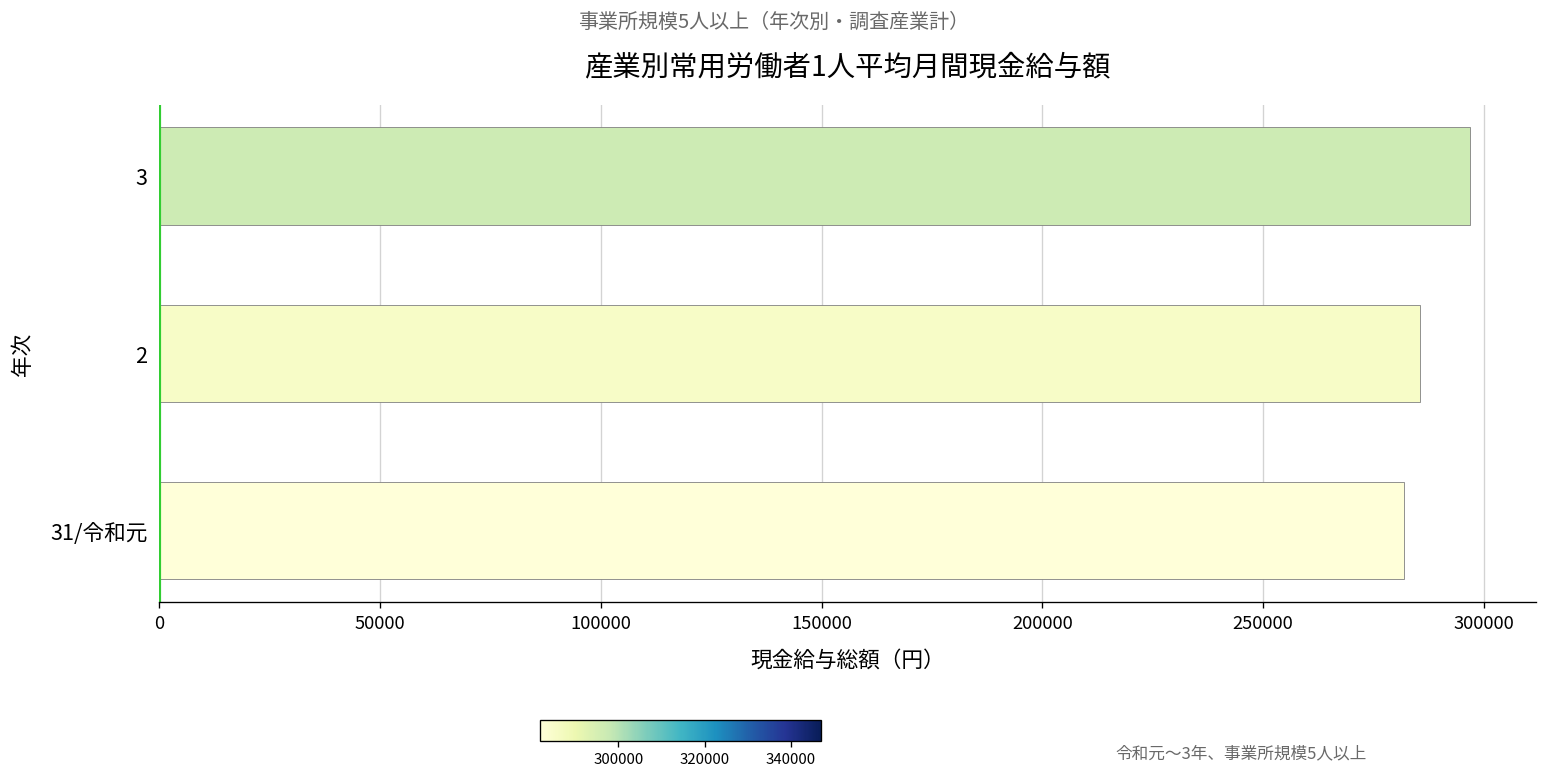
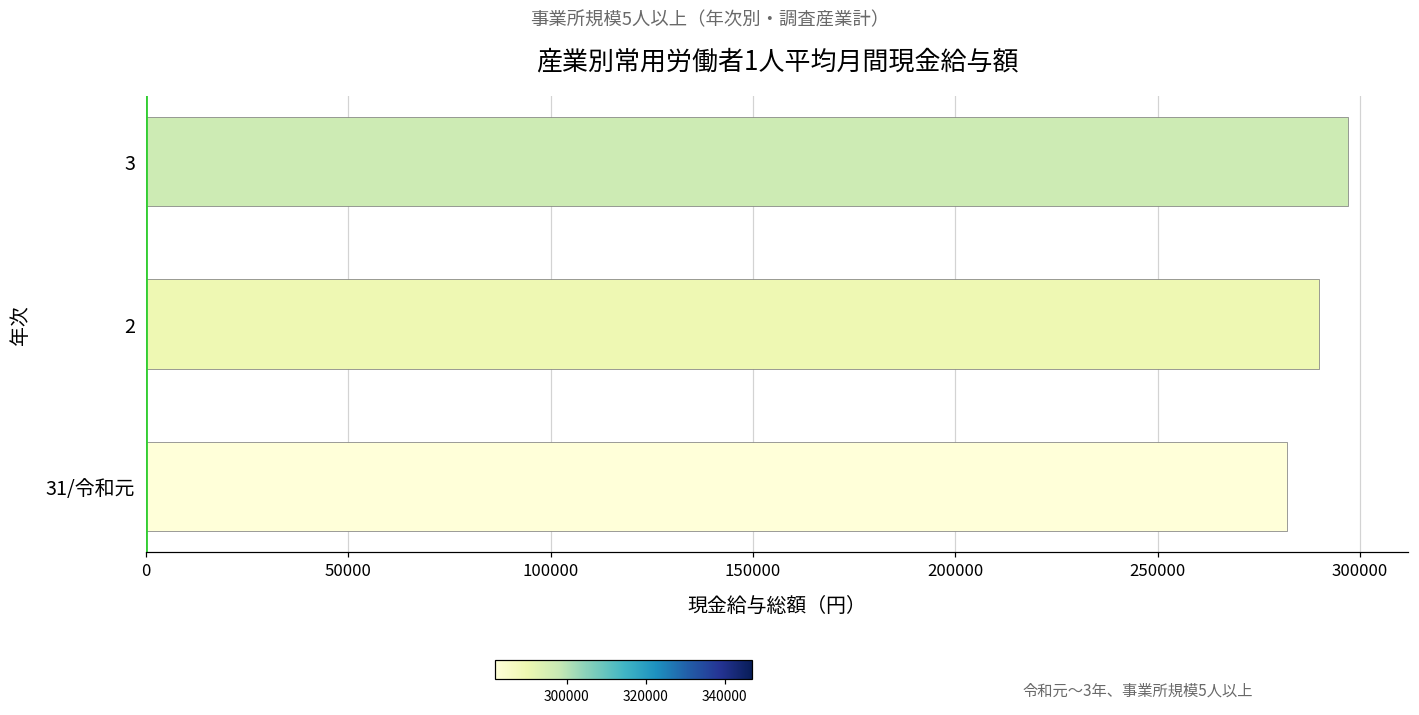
2: 286000 -> 290000
